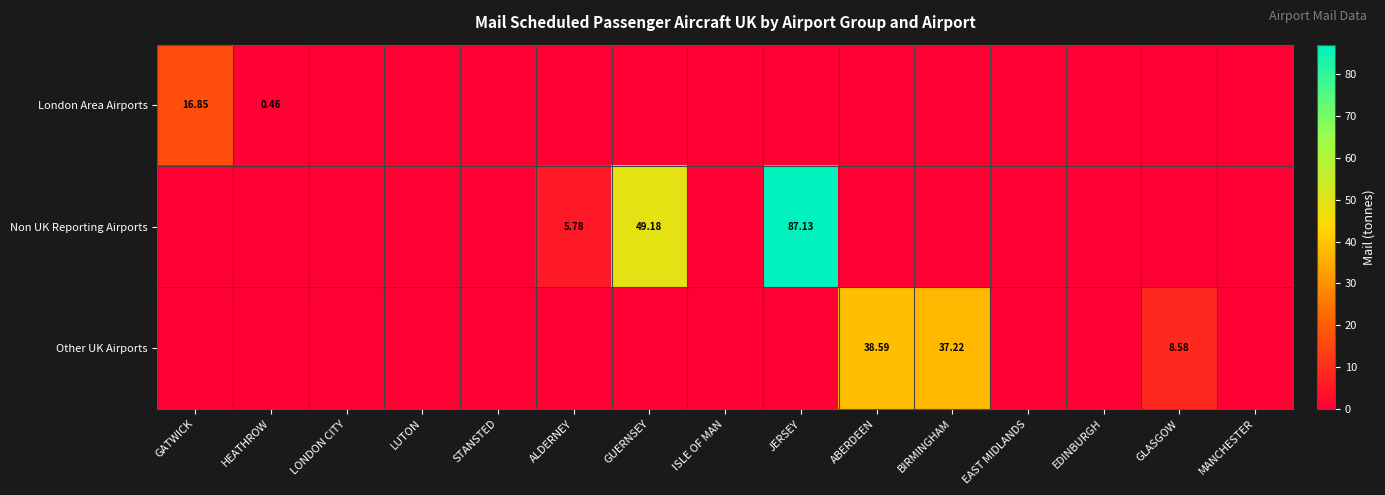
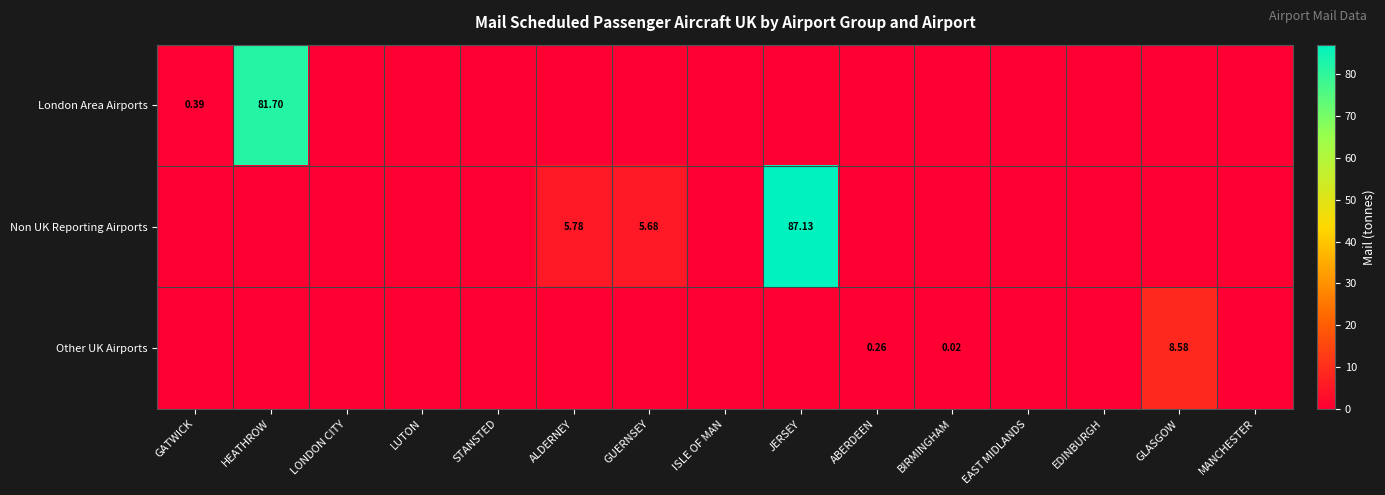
London Area Airports, GATWICK: 16.85 -> 0.39
London Area Airports, HEATHROW: 0.46 -> 81.70
Non UK Reporting Airports, GUERNSEY: 49.18 -> 5.68
Other UK Airports, ABERDEEN: 38.59 -> 0.26
Other UK Airports, BIRMINGHAM: 37.22 -> 0.02
